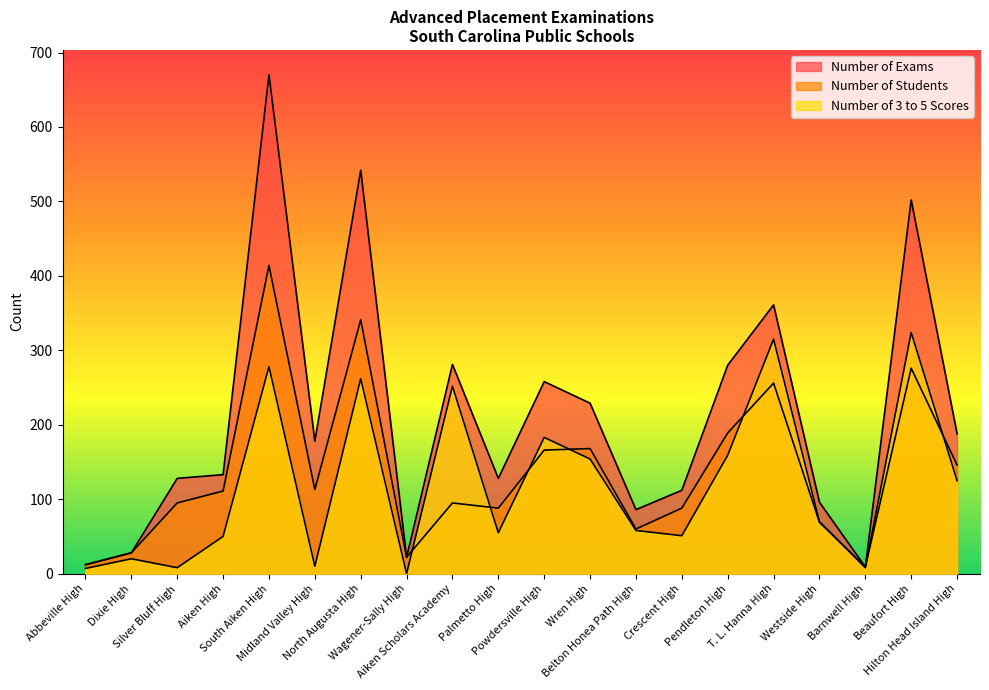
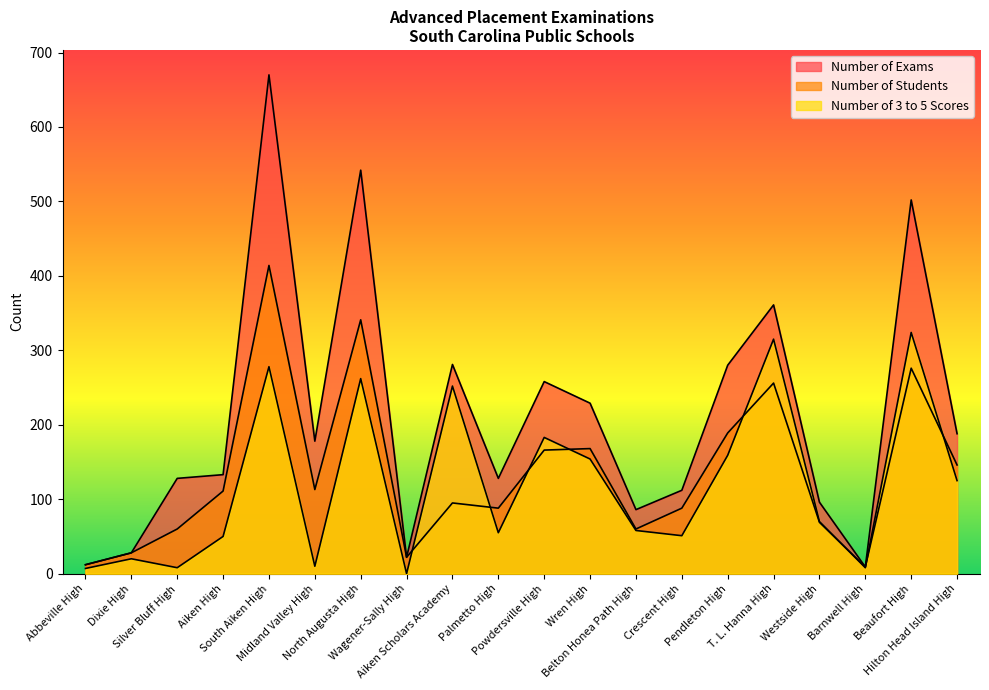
Number of Students, Silver Bluff High: 100 -> 60
